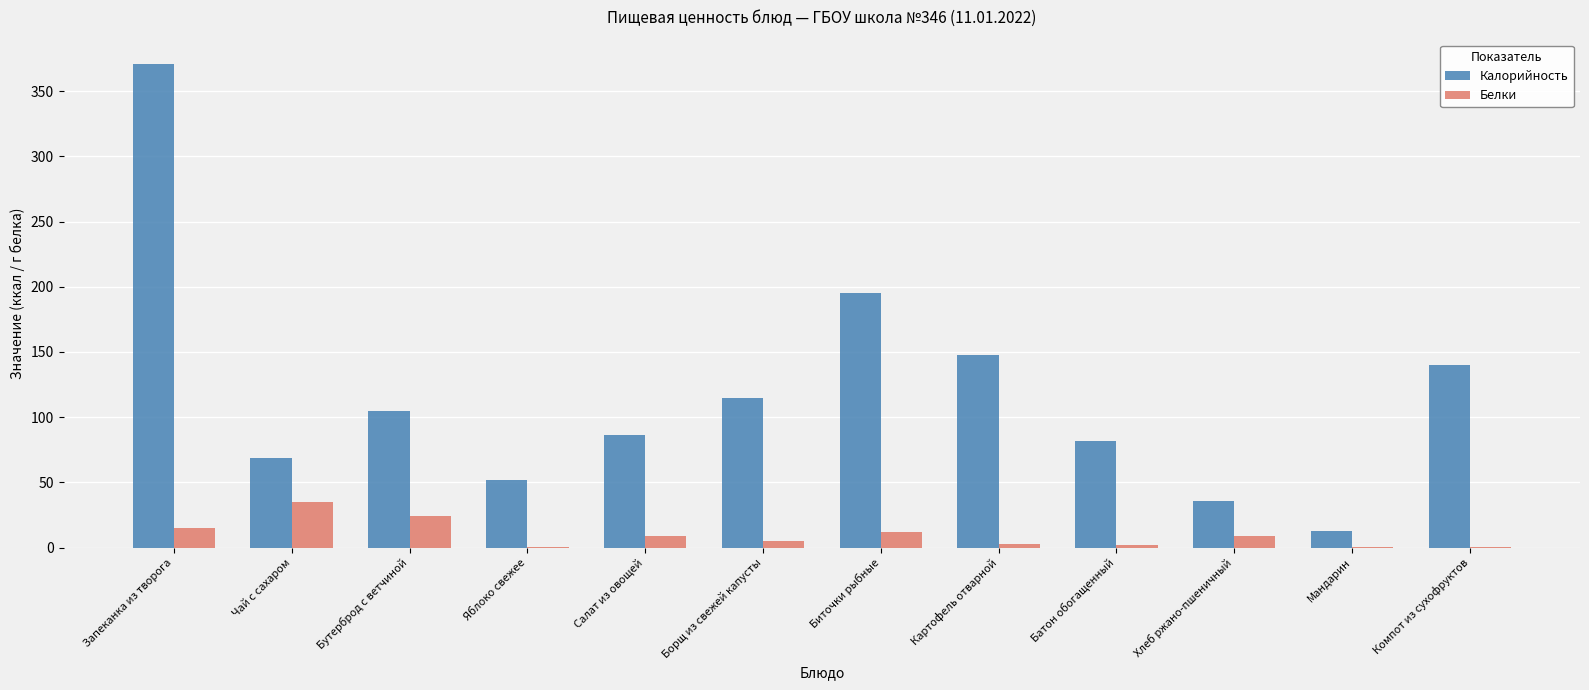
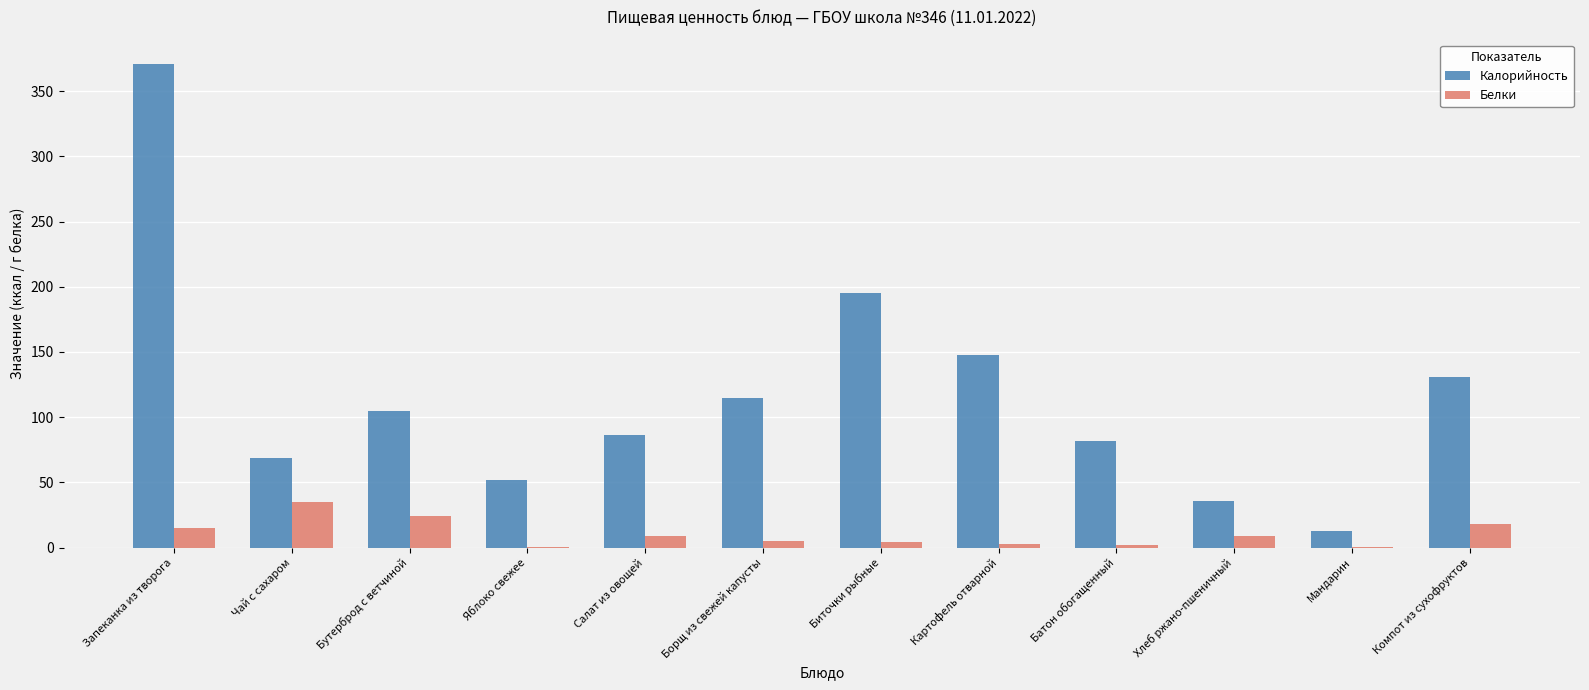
Белки, Биточки рыбные: 12 -> 4
Калорийность, Компот из сухофруктов: 140 -> 131
Белки, Компот из сухофруктов: 1 -> 18
